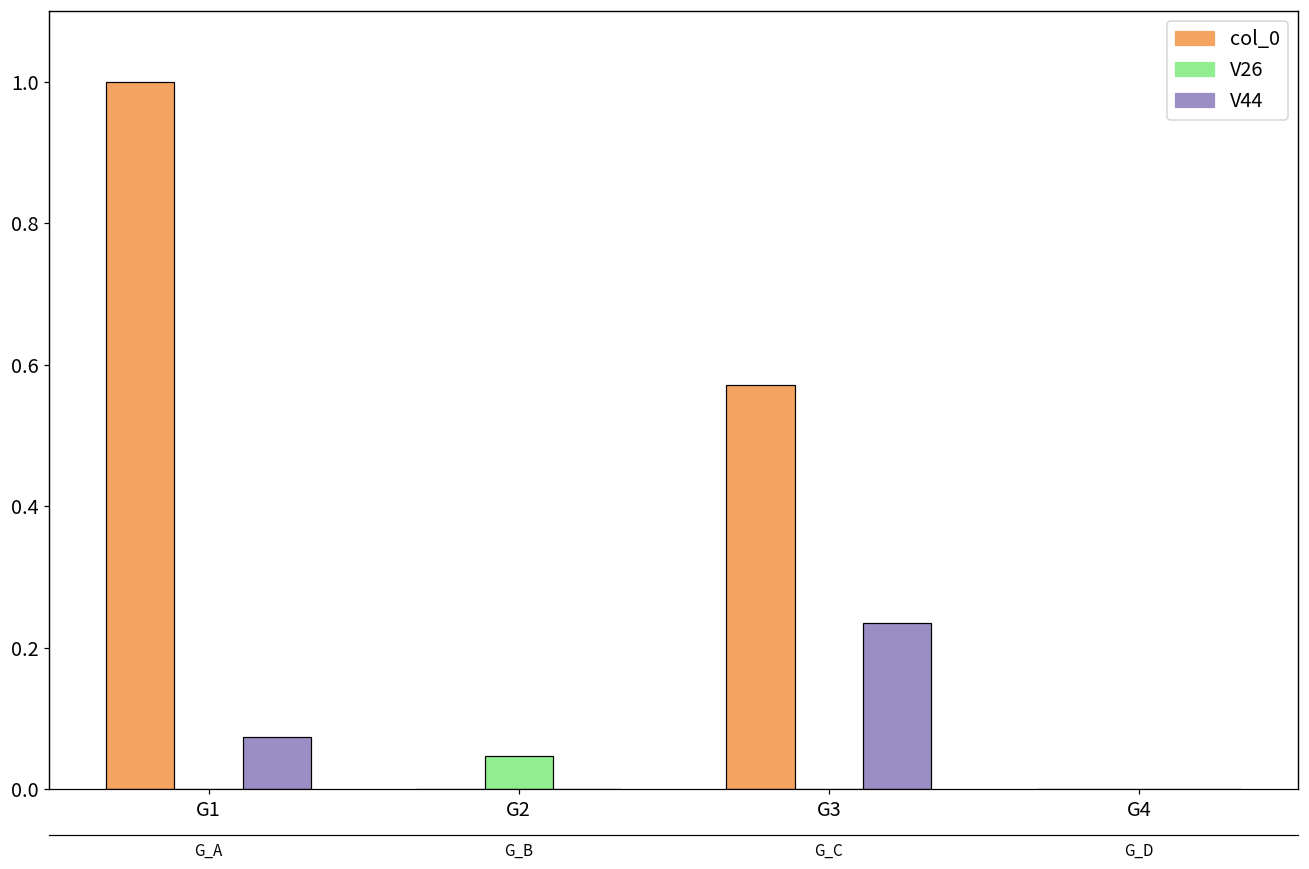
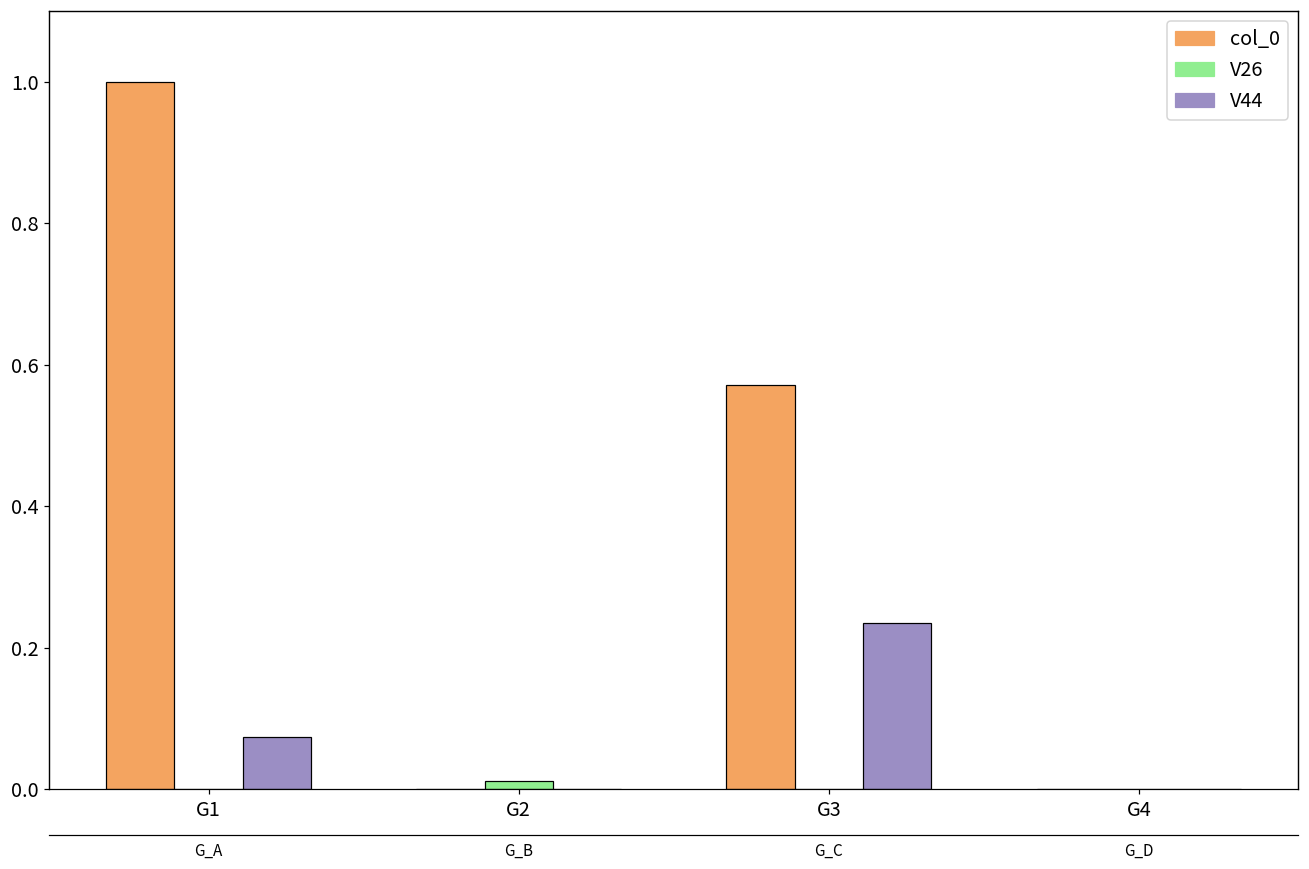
V26, G2: 0.05 -> 0.01
